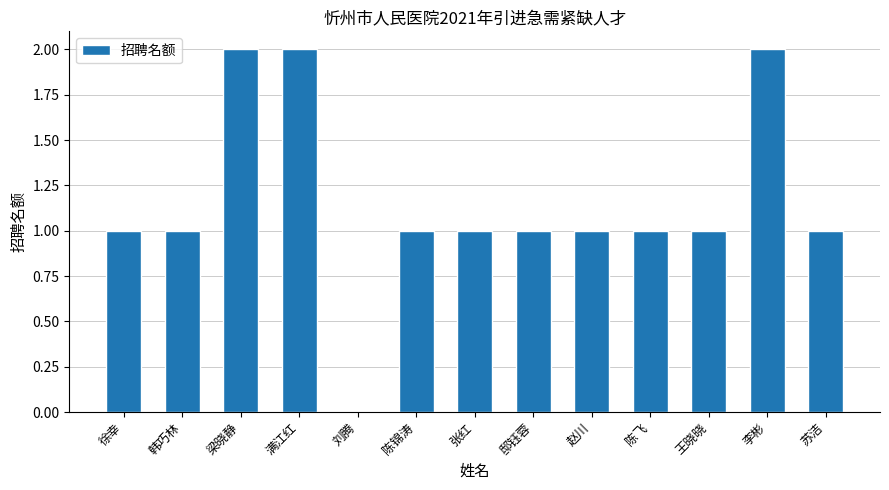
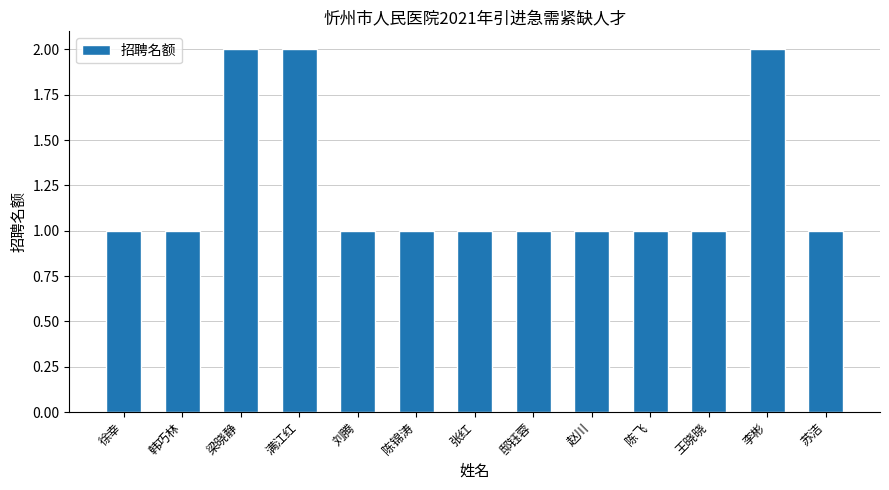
刘腾: 0 -> 1
